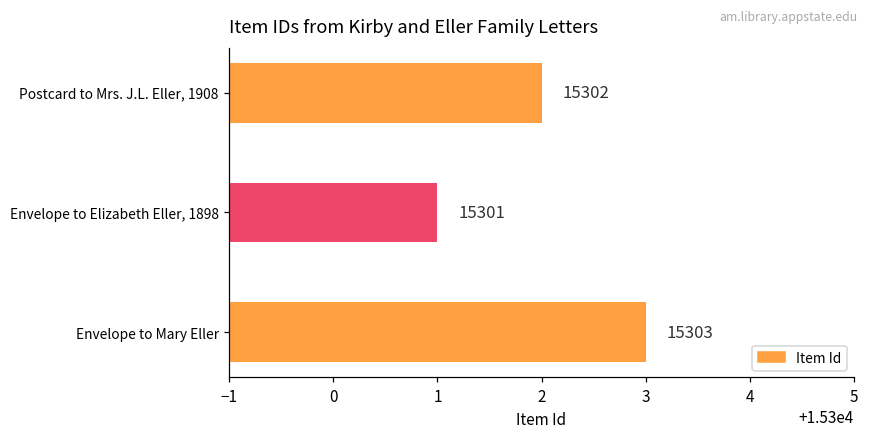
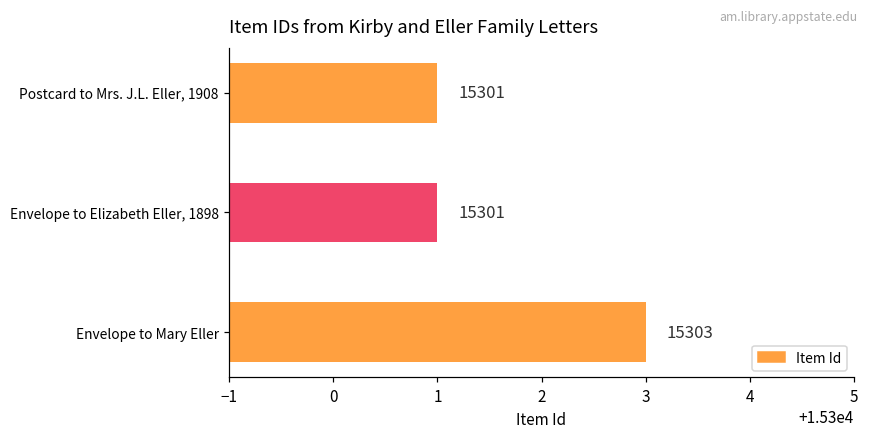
Postcard to Mrs. J.L. Eller, 1908: 15302 -> 15301
